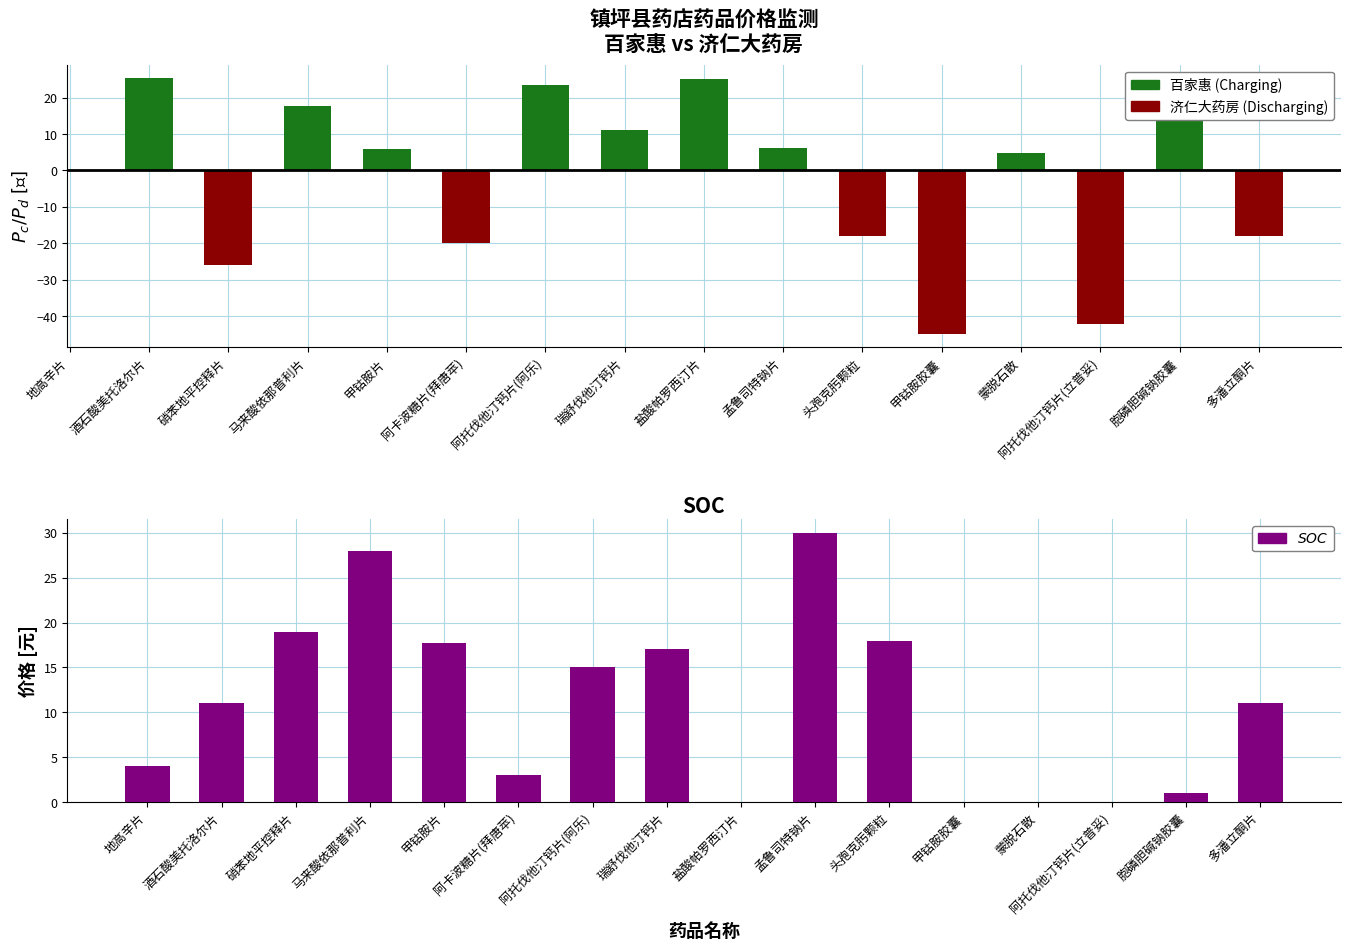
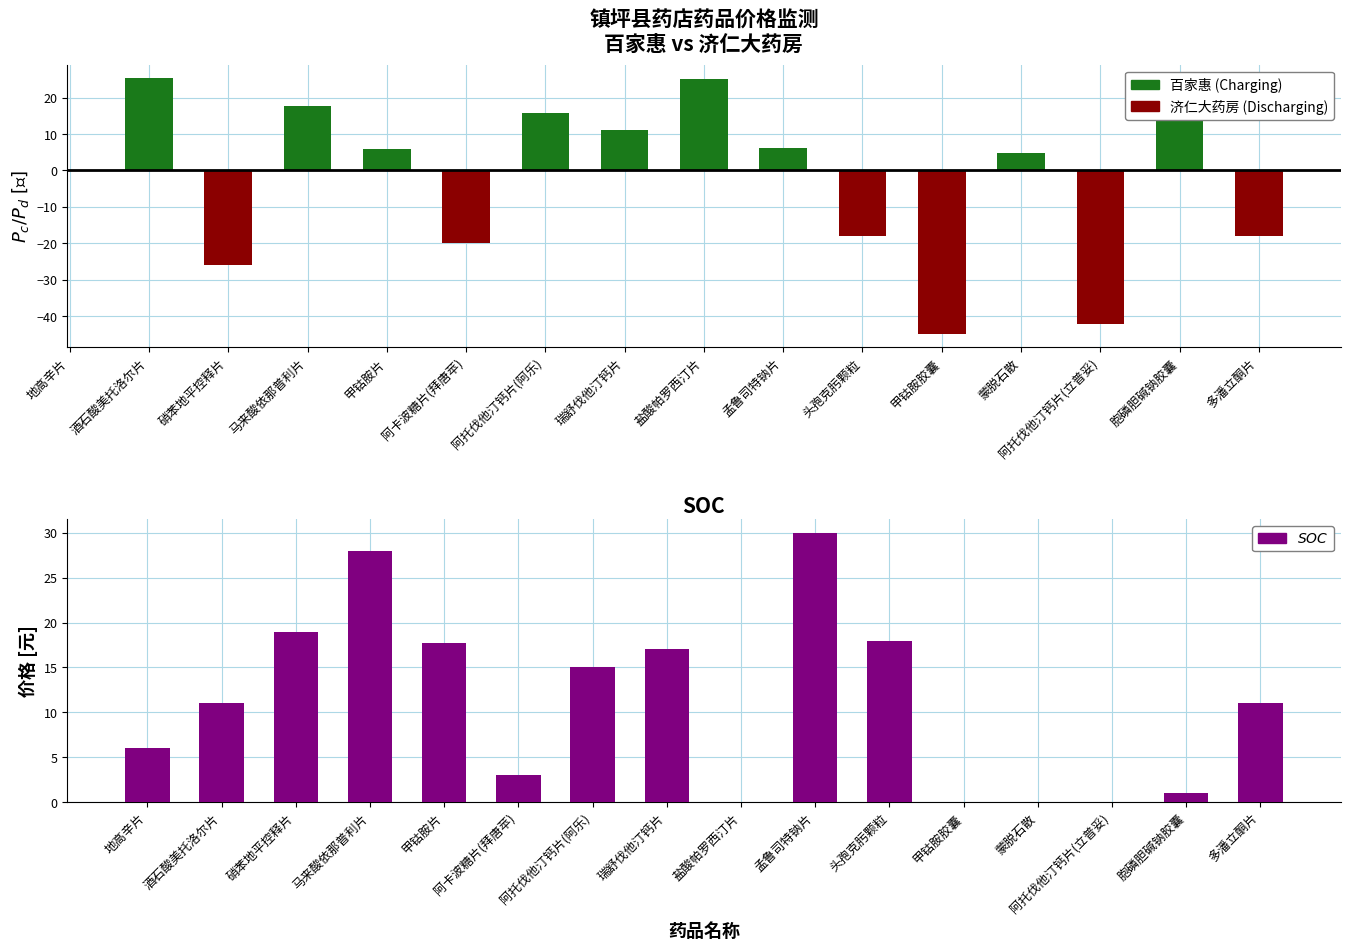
镇坪县药店药品价格监测 百家惠 vs 济仁大药房, 阿托伐他汀钙片(阿乐): 24 -> 16
SOC, 地高辛片: 4 -> 6
